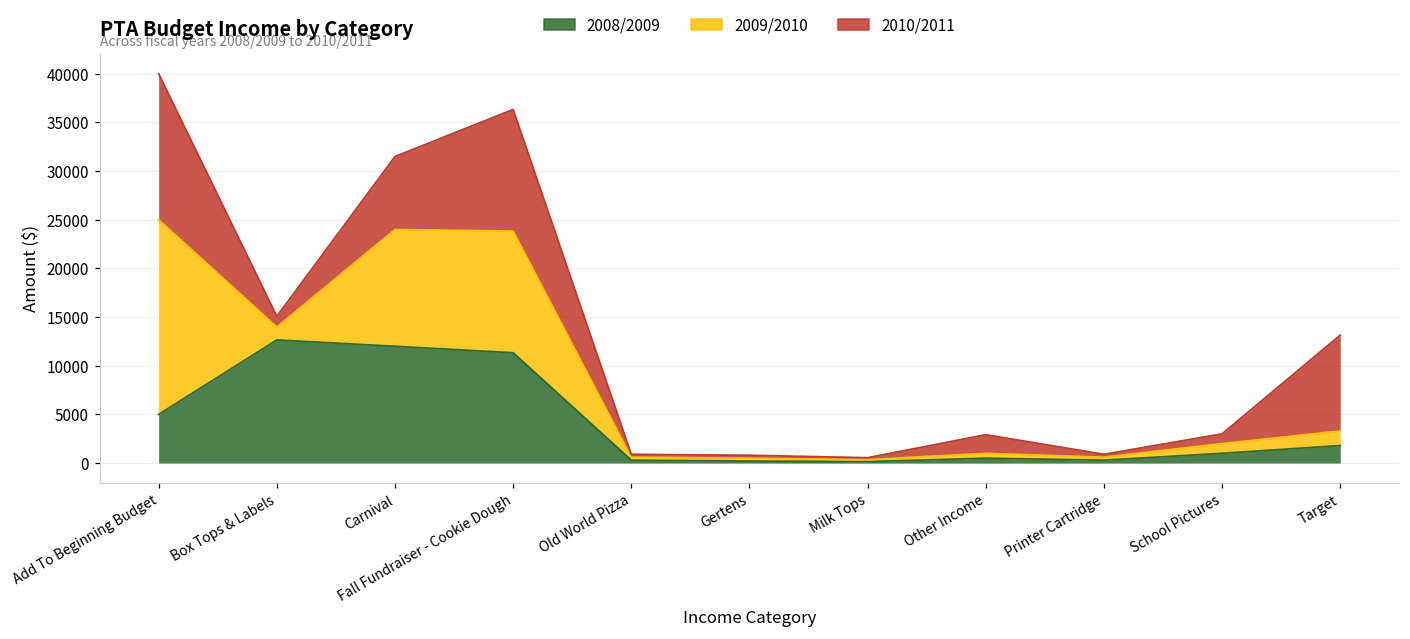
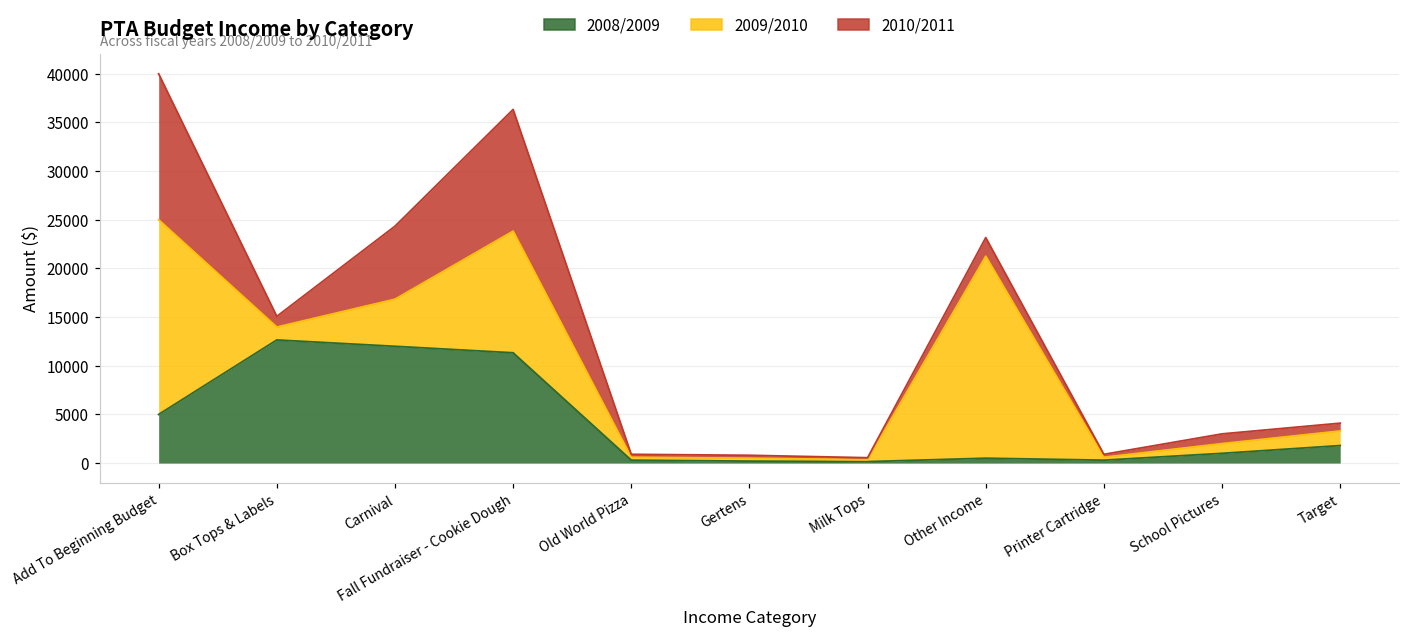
2009/2010, Carnival: 12000 -> 5000
2009/2010, Other Income: 1000 -> 21000
2010/2011, Target: 10000 -> 1000
